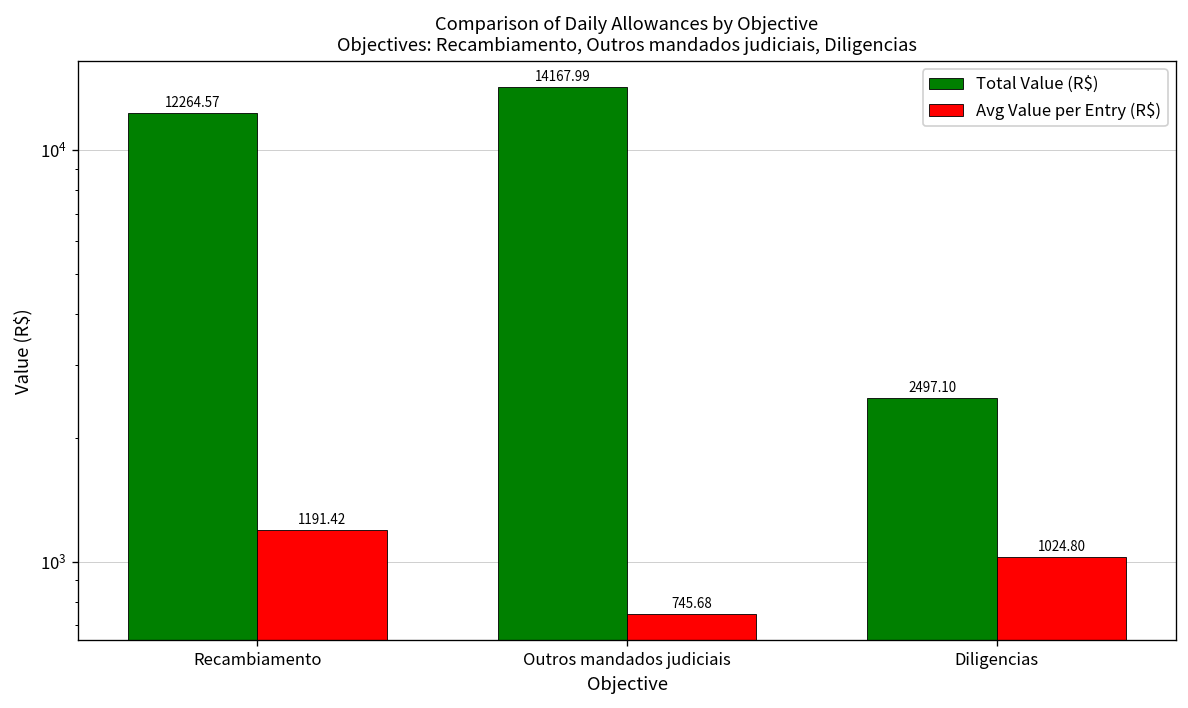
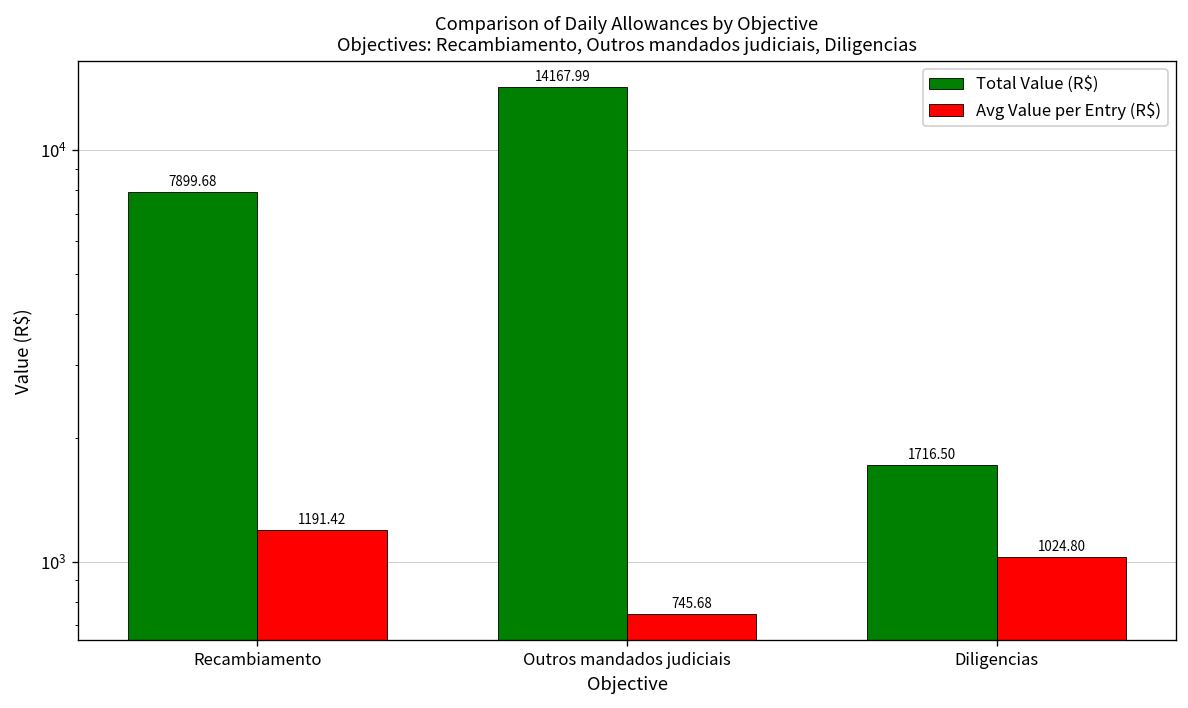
Total Value (R$), Recambiamento: 12264.57 -> 7899.68
Total Value (R$), Diligencias: 2497.10 -> 1716.50
